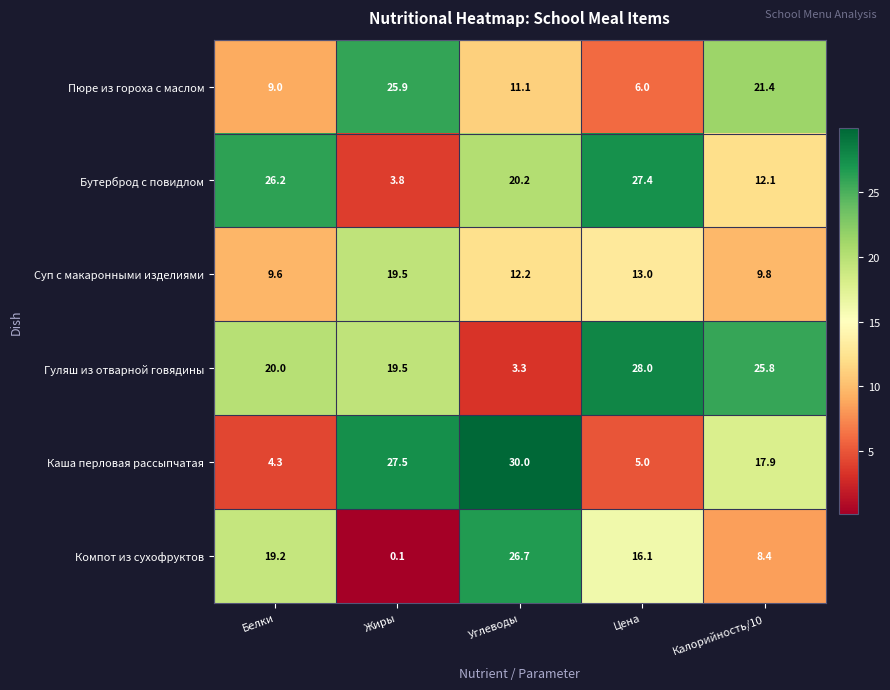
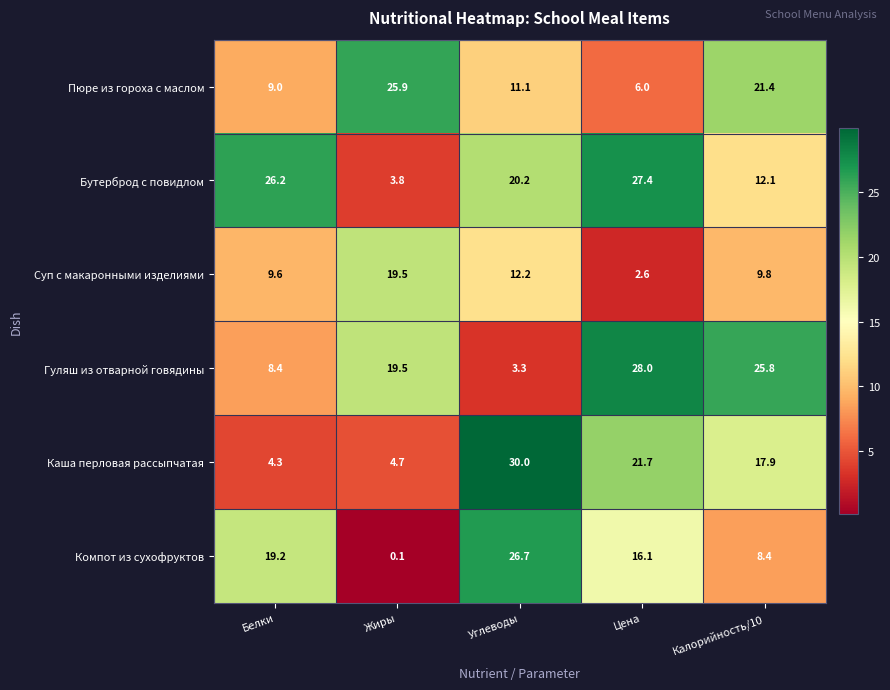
Суп с макаронными изделиями, Цена: 13.0 -> 2.6
Гуляш из отварной говядины, Белки: 20.0 -> 8.4
Каша перловая рассыпчатая, Жиры: 27.5 -> 4.7
Каша перловая рассыпчатая, Цена: 5.0 -> 21.7
